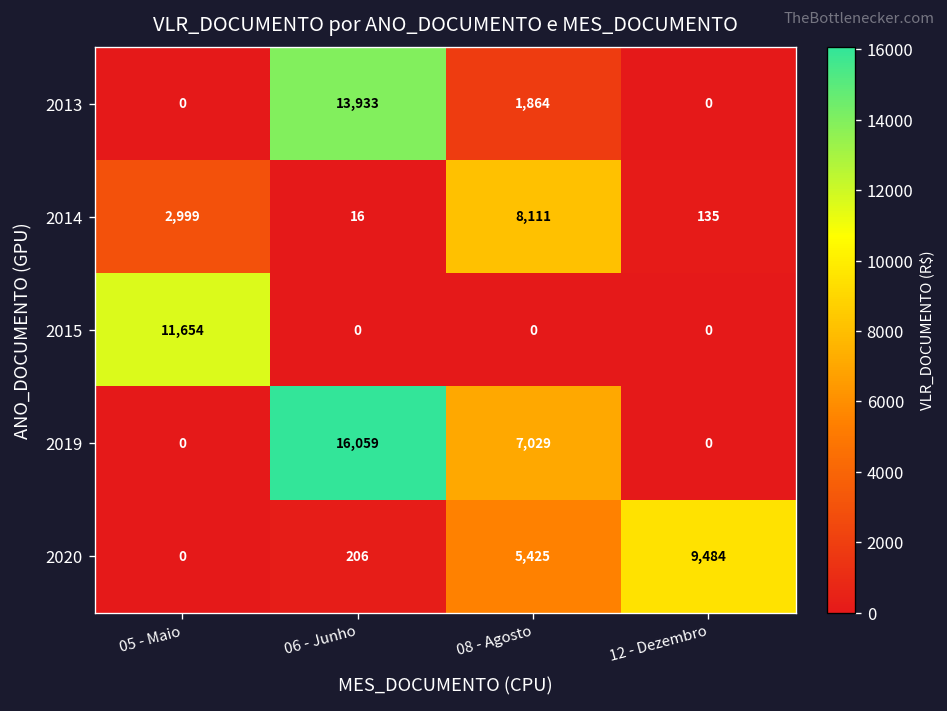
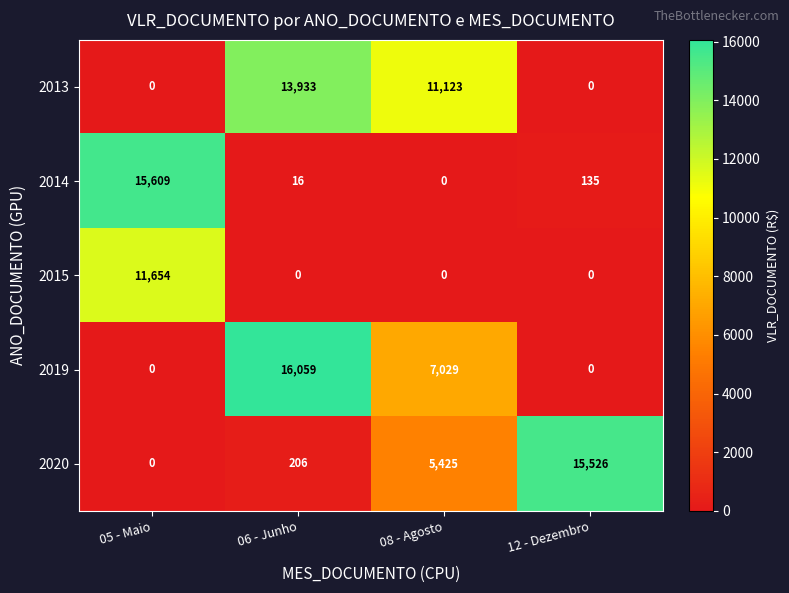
2013, 08 - Agosto: 1,864 -> 11,123
2014, 05 - Maio: 2,999 -> 15,609
2014, 08 - Agosto: 8,111 -> 0
2020, 12 - Dezembro: 9,484 -> 15,526
